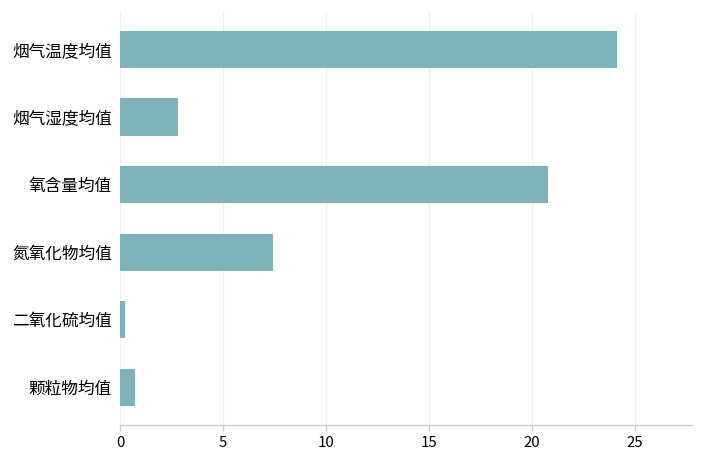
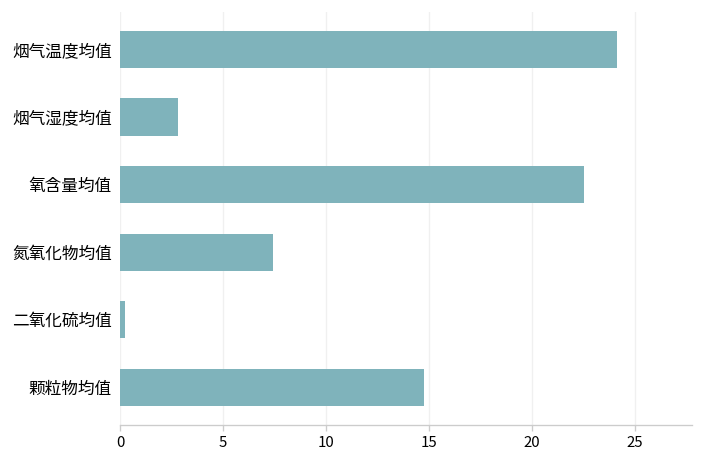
氧含量均值: 20.8 -> 22.5
颗粒物均值: 0.7 -> 14.7
